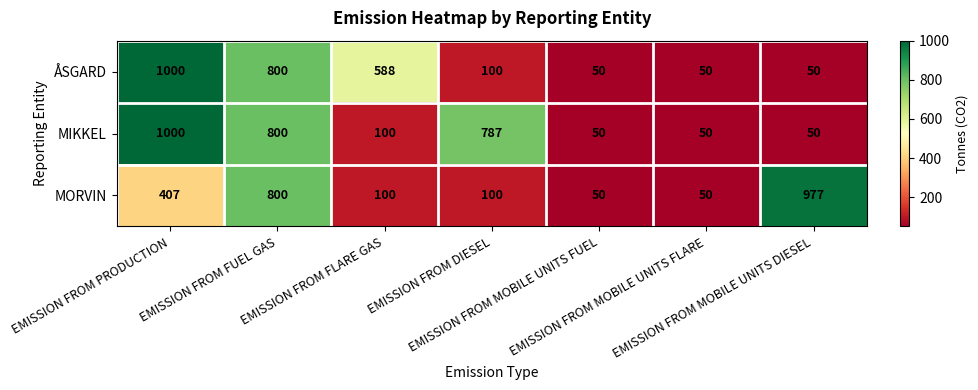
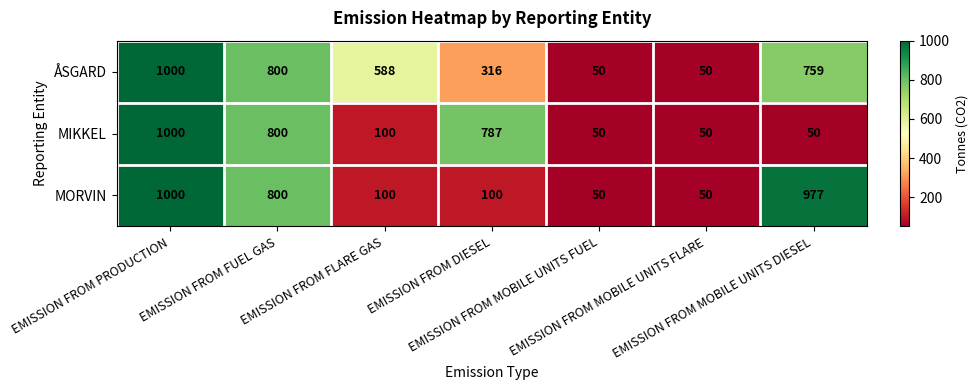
ÅSGARD, EMISSION FROM DIESEL: 100 -> 316
ÅSGARD, EMISSION FROM MOBILE UNITS DIESEL: 50 -> 759
MORVIN, EMISSION FROM PRODUCTION: 407 -> 1000
